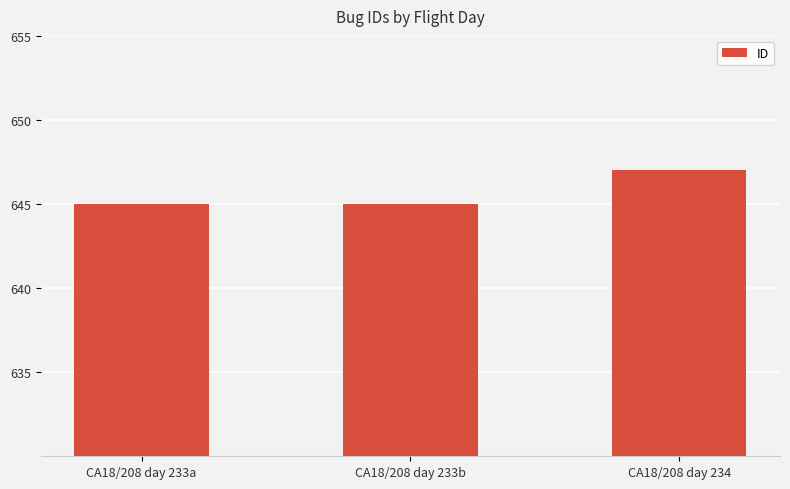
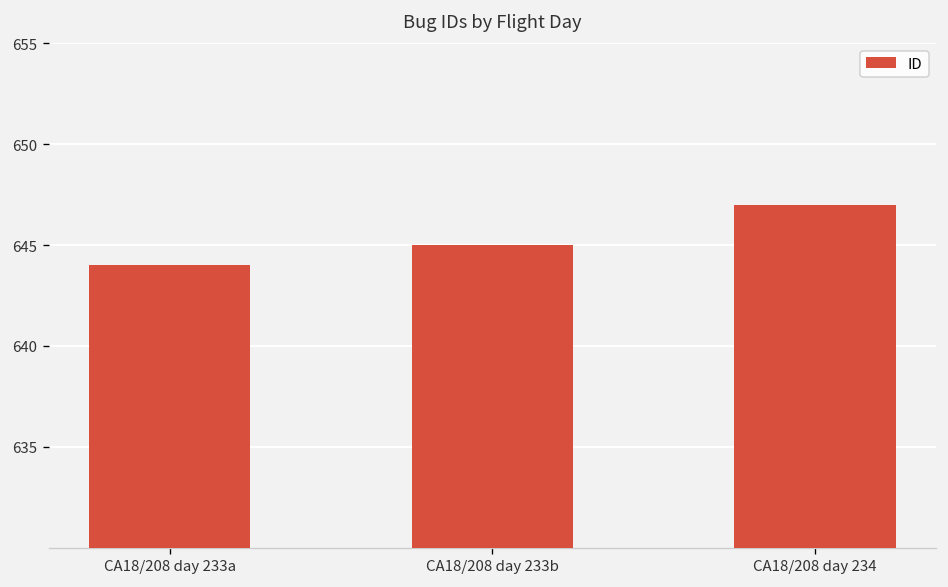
CA18/208 day 233a: 645 -> 644
